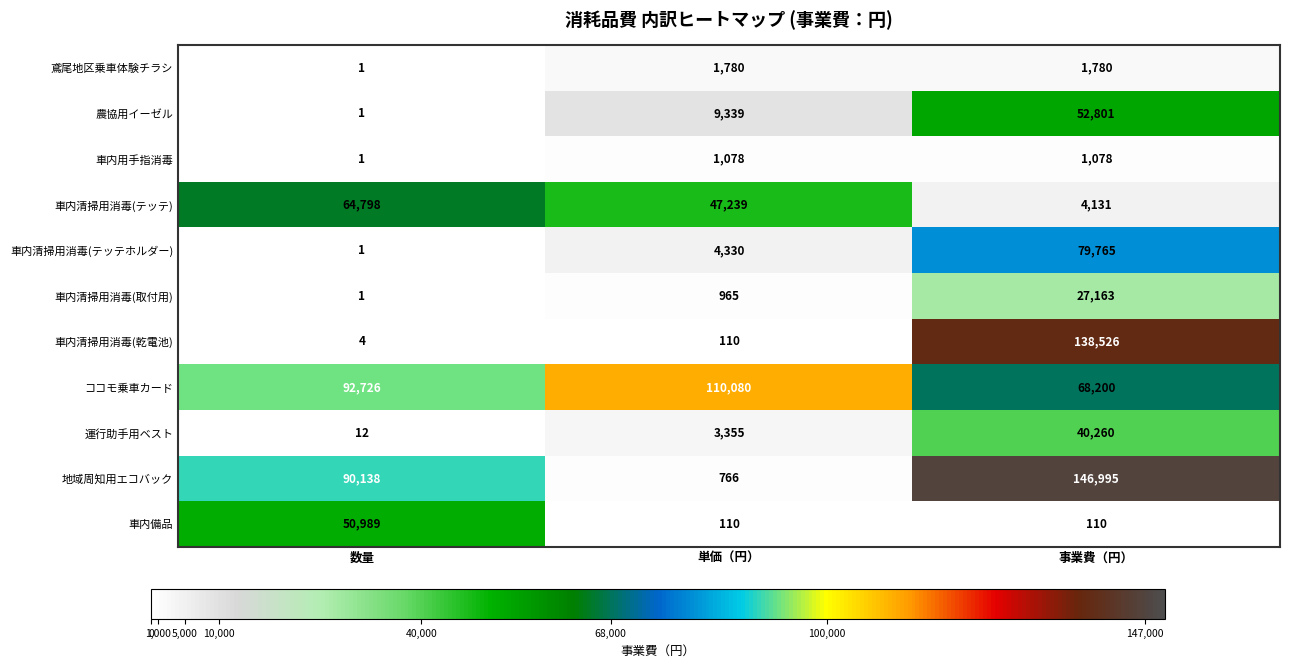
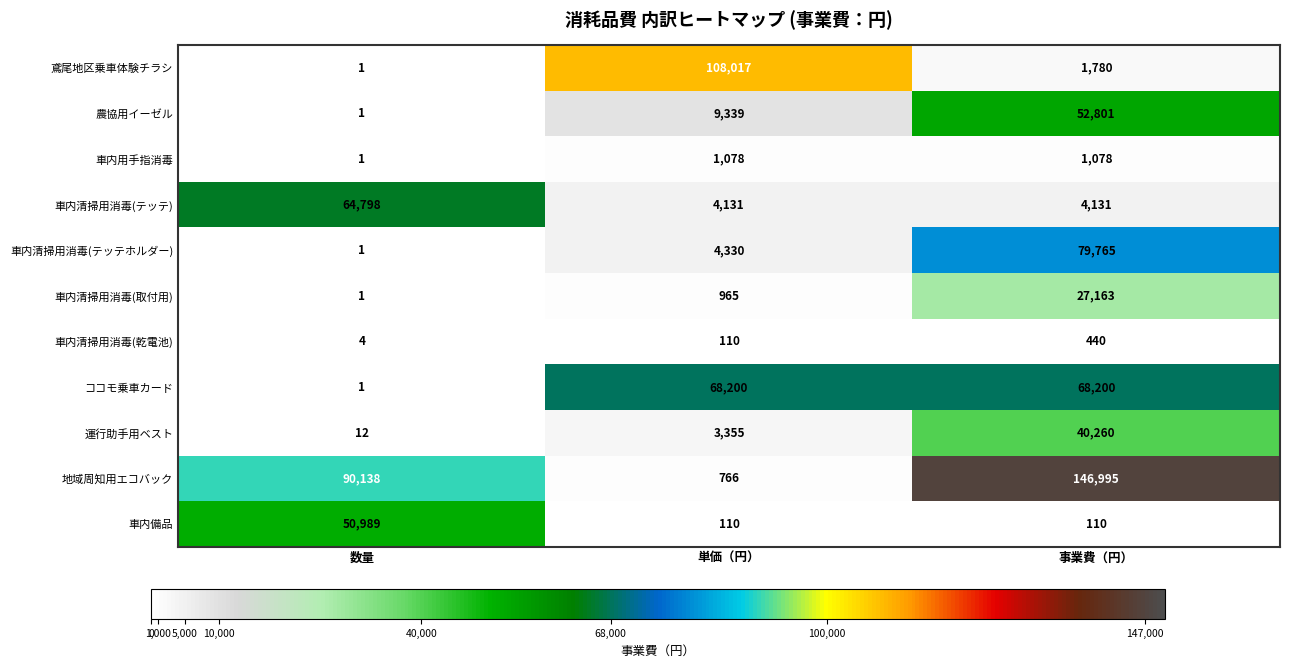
鳶尾地区乗車体験チラシ, 単価（円）: 1,780 -> 108,017
車内清掃用消毒(テッテ), 単価（円）: 47,239 -> 4,131
車内清掃用消毒(乾電池), 事業費（円）: 138,526 -> 440
ココモ乗車カード, 数量: 92,726 -> 1
ココモ乗車カード, 単価（円）: 110,080 -> 68,200
